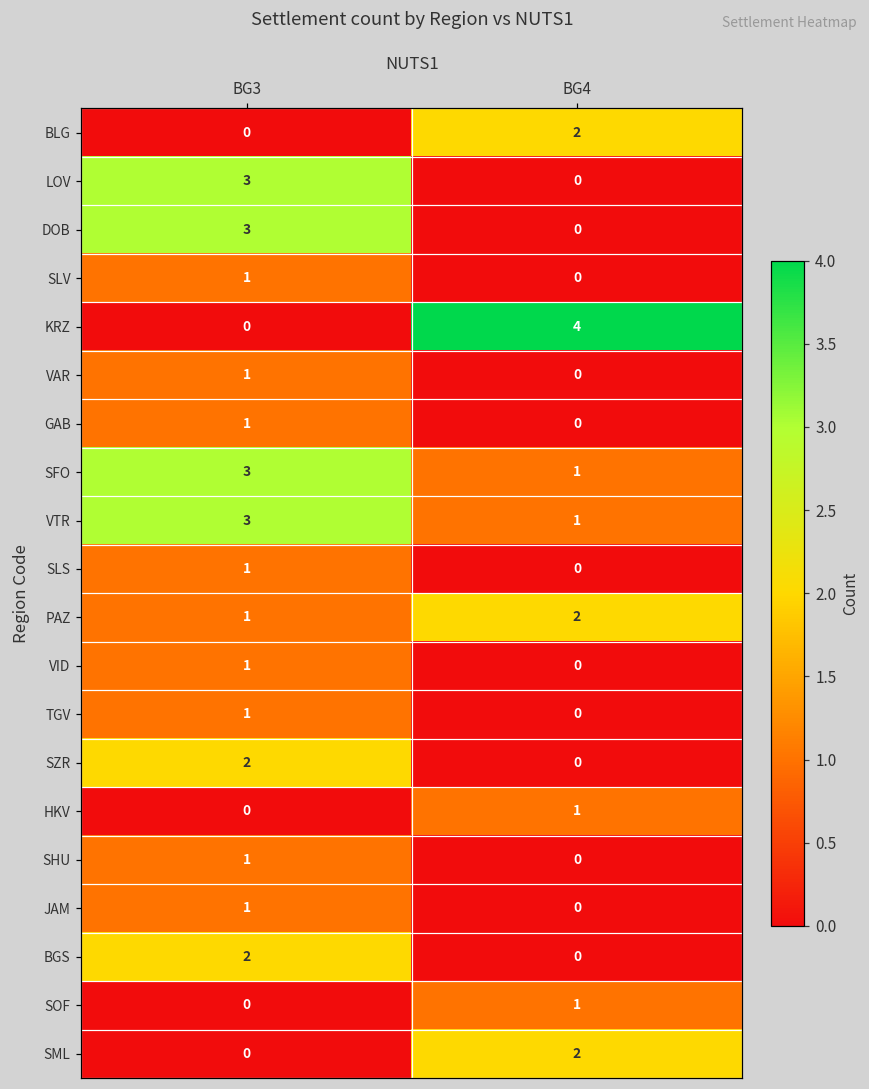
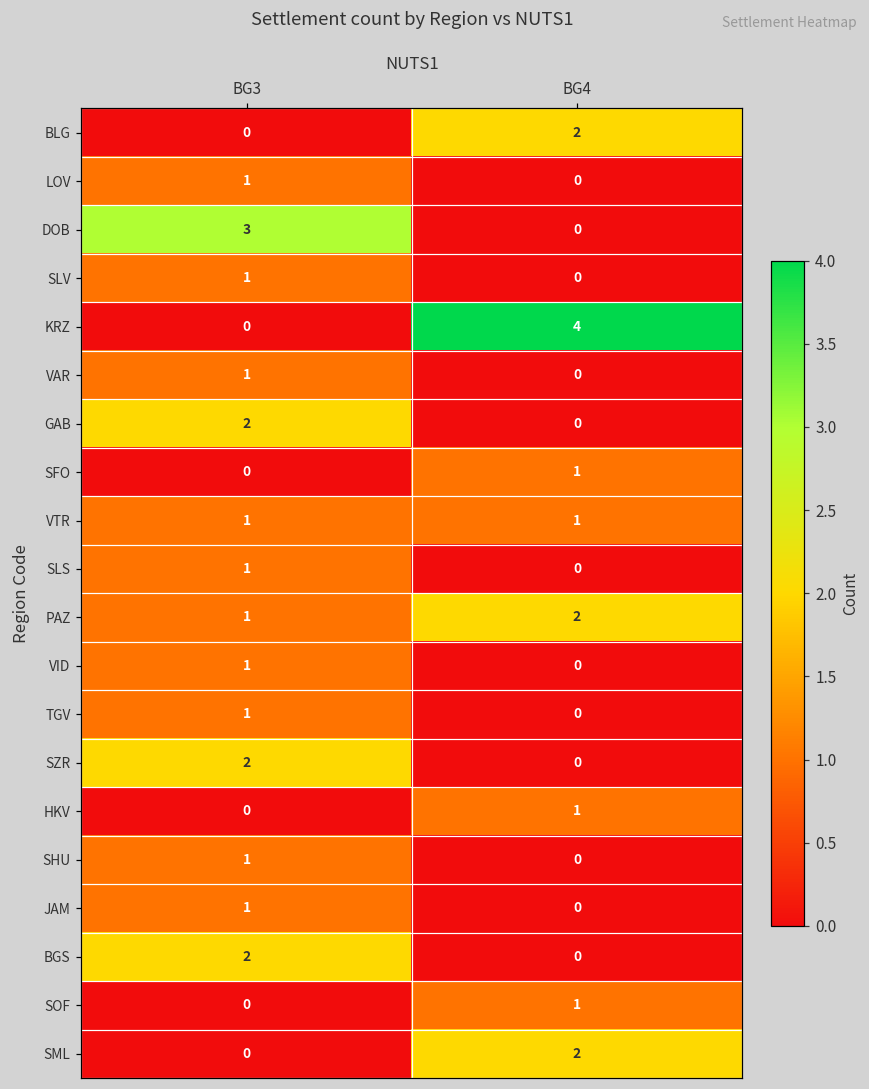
LOV, BG3: 3 -> 1
GAB, BG3: 1 -> 2
SFO, BG3: 3 -> 0
VTR, BG3: 3 -> 1
